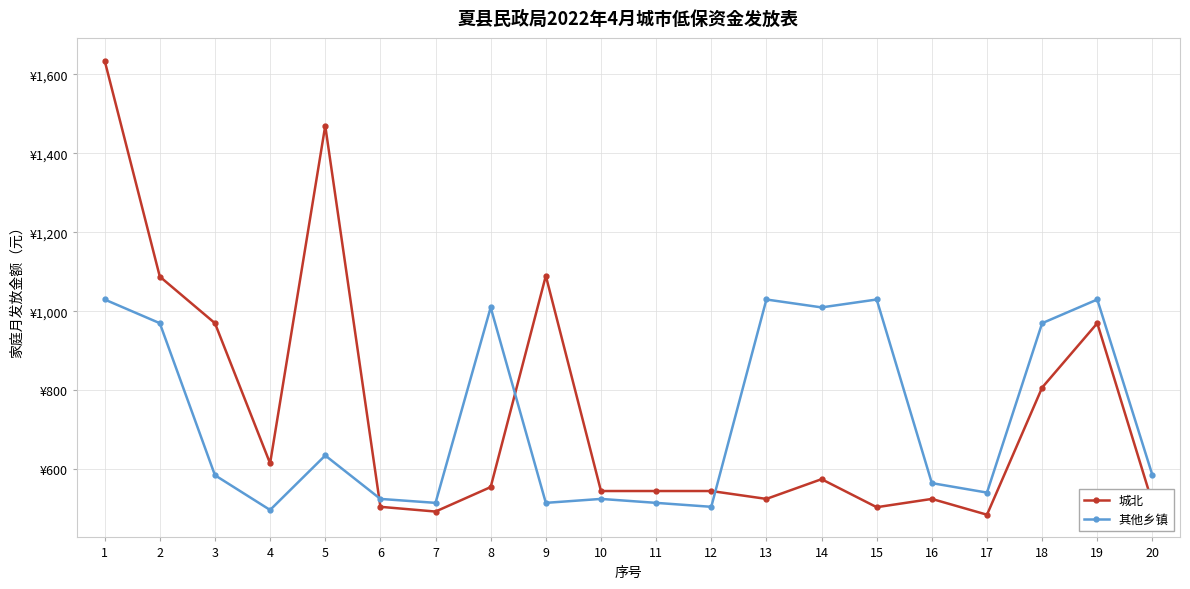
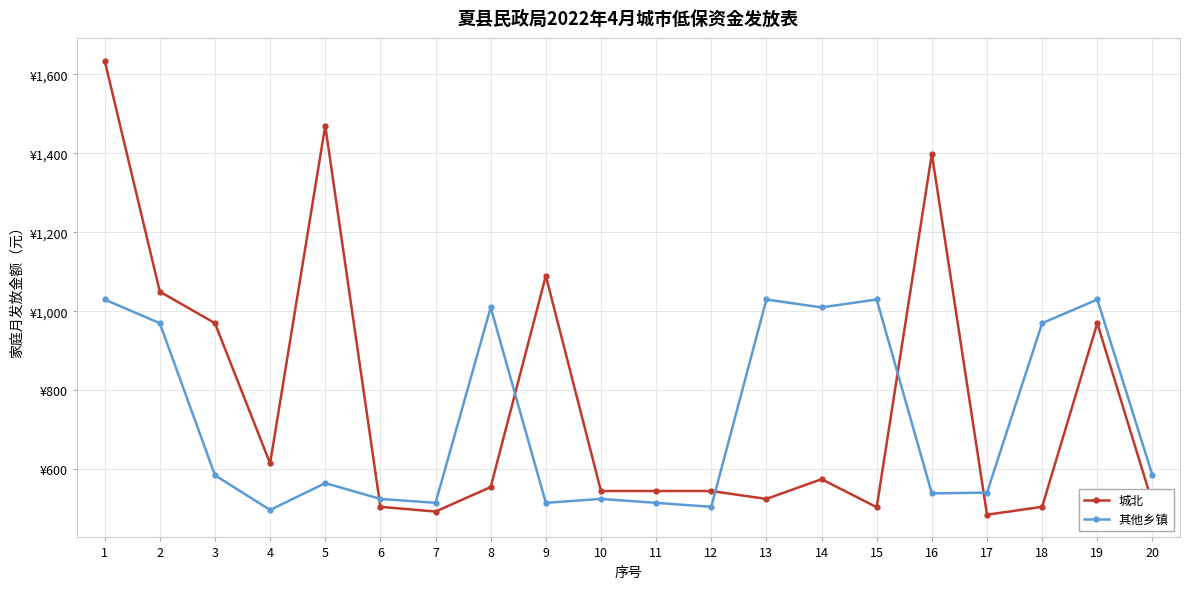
城北, 2: ¥1,090 -> ¥1,050
其他乡镇, 5: ¥640 -> ¥570
城北, 16: ¥530 -> ¥1,400
其他乡镇, 16: ¥570 -> ¥540
城北, 18: ¥810 -> ¥510
